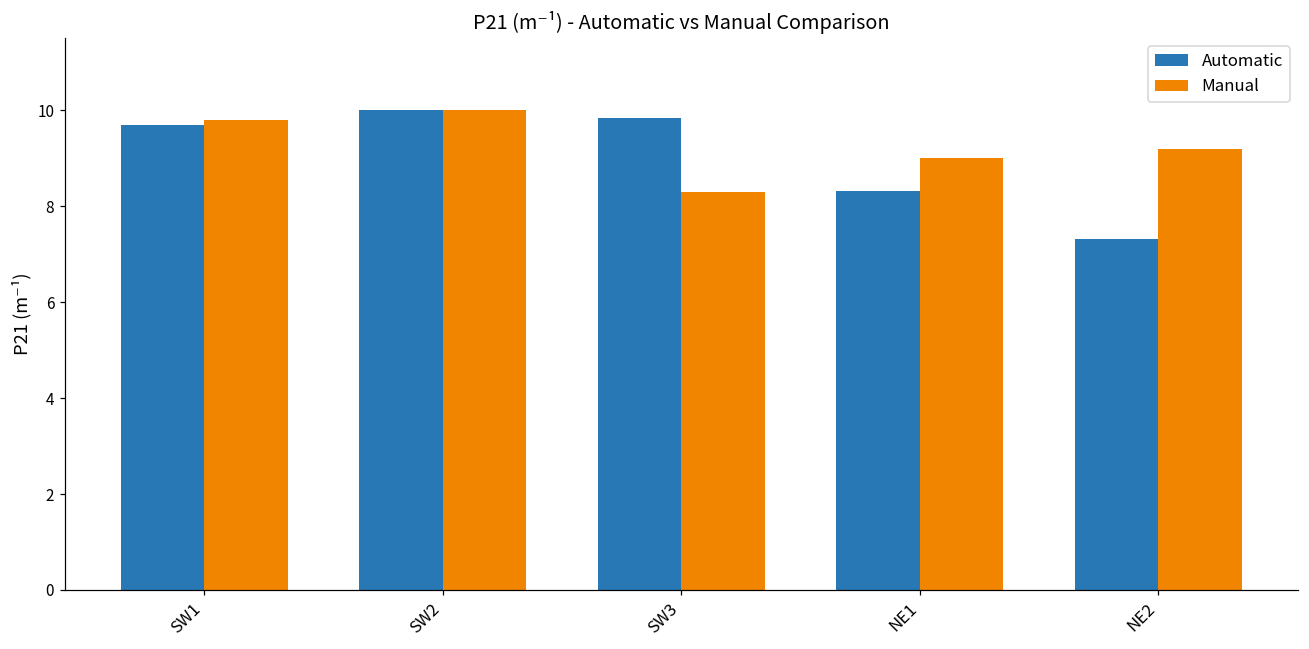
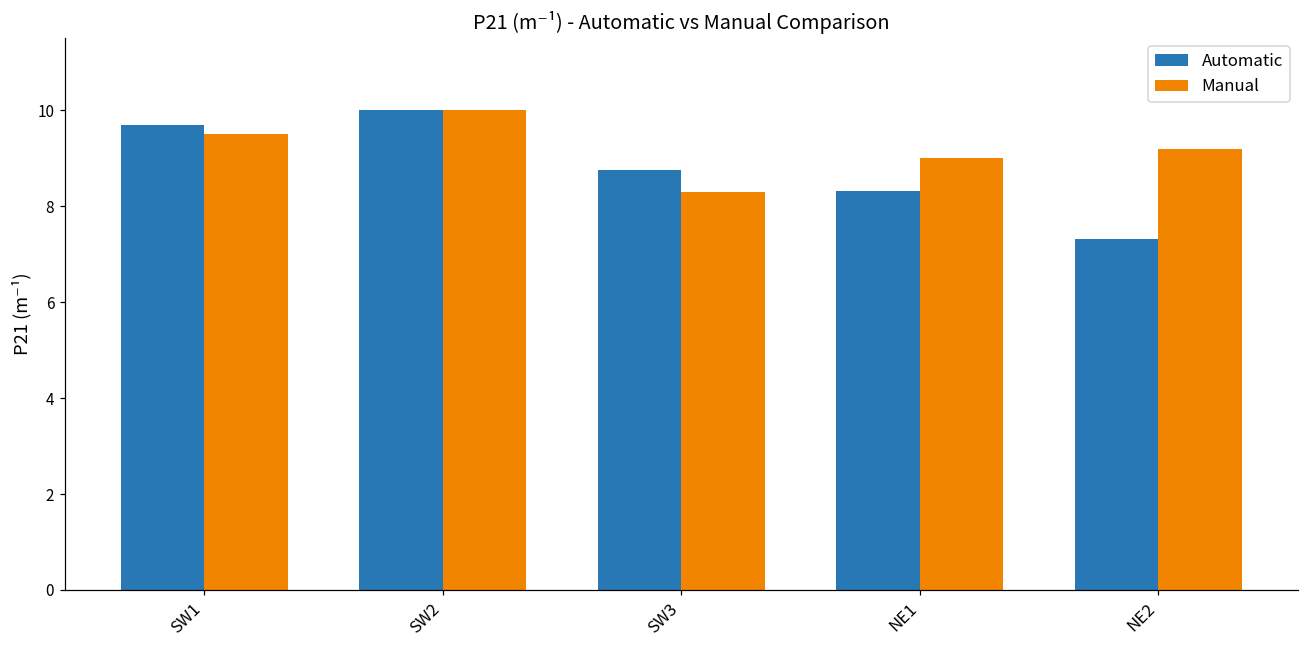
Manual, SW1: 9.8 -> 9.5
Automatic, SW3: 9.8 -> 8.8
